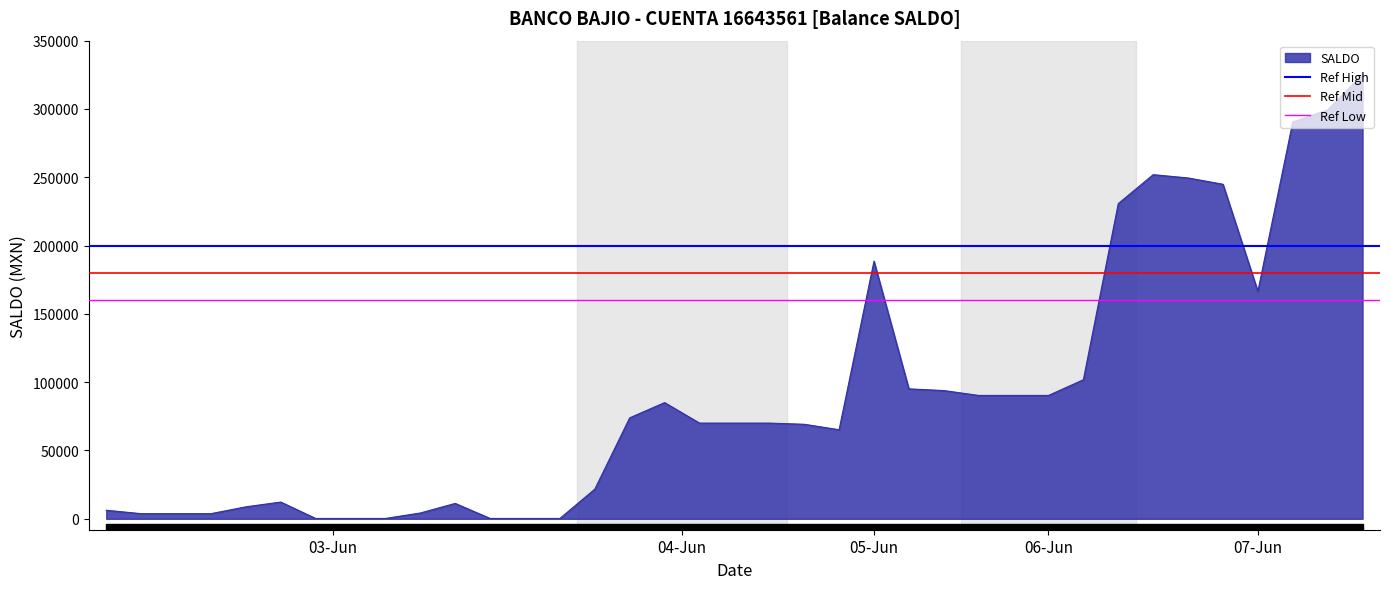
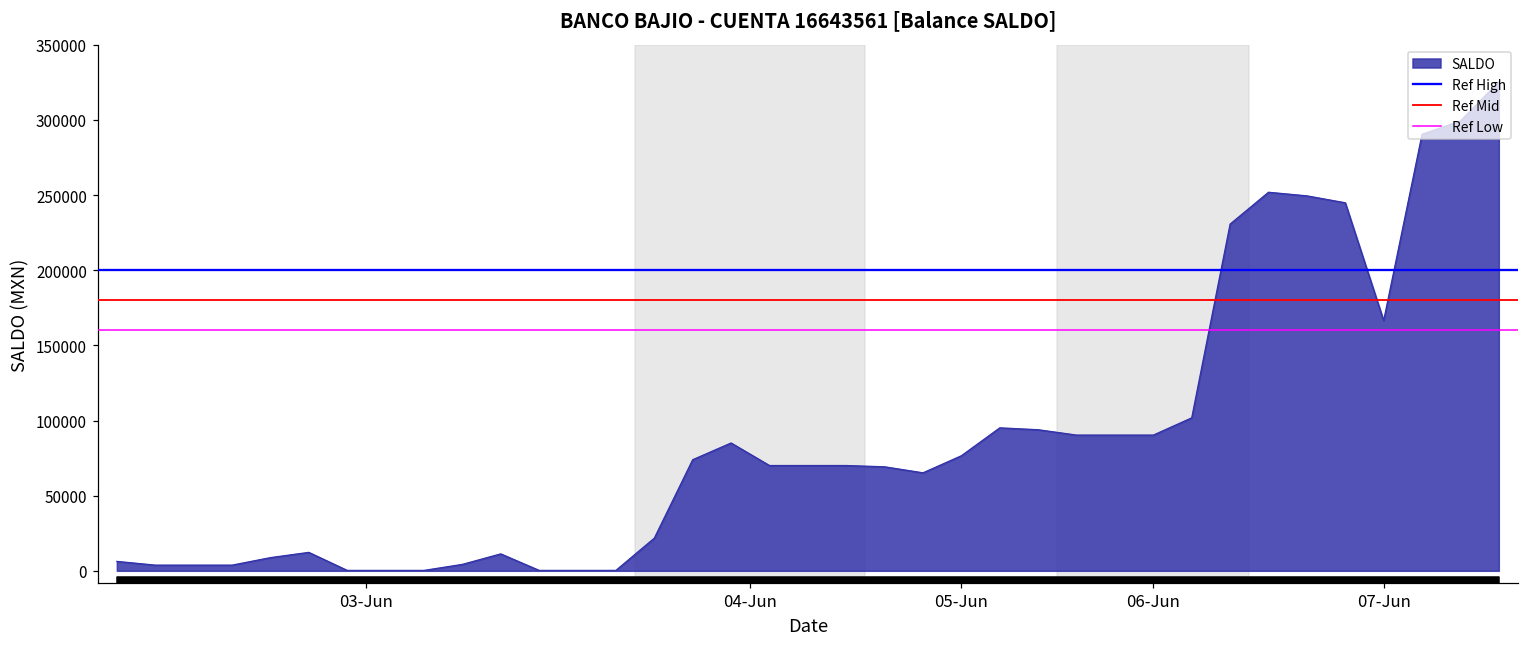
SALDO, 05-Jun: 189000 -> 77000
